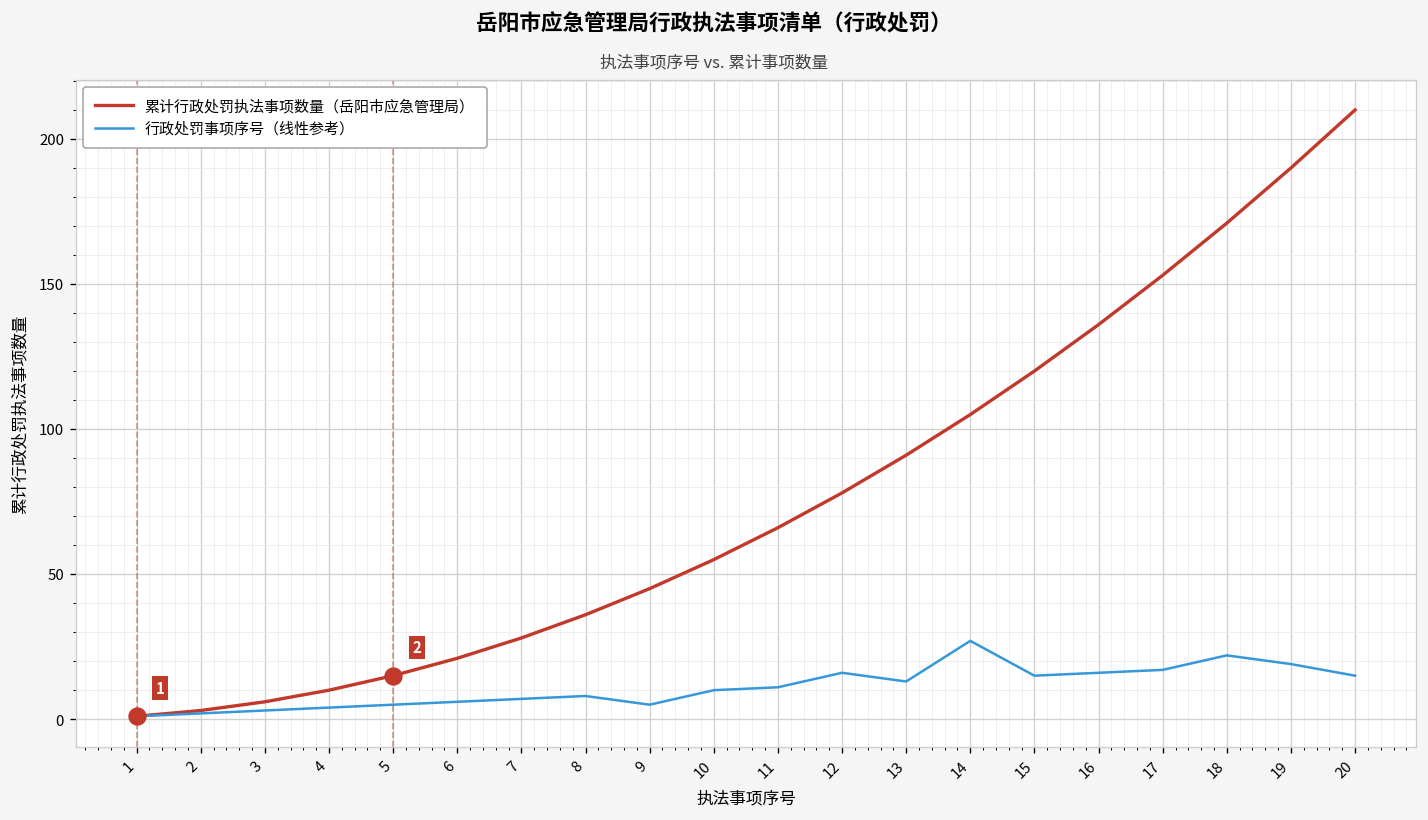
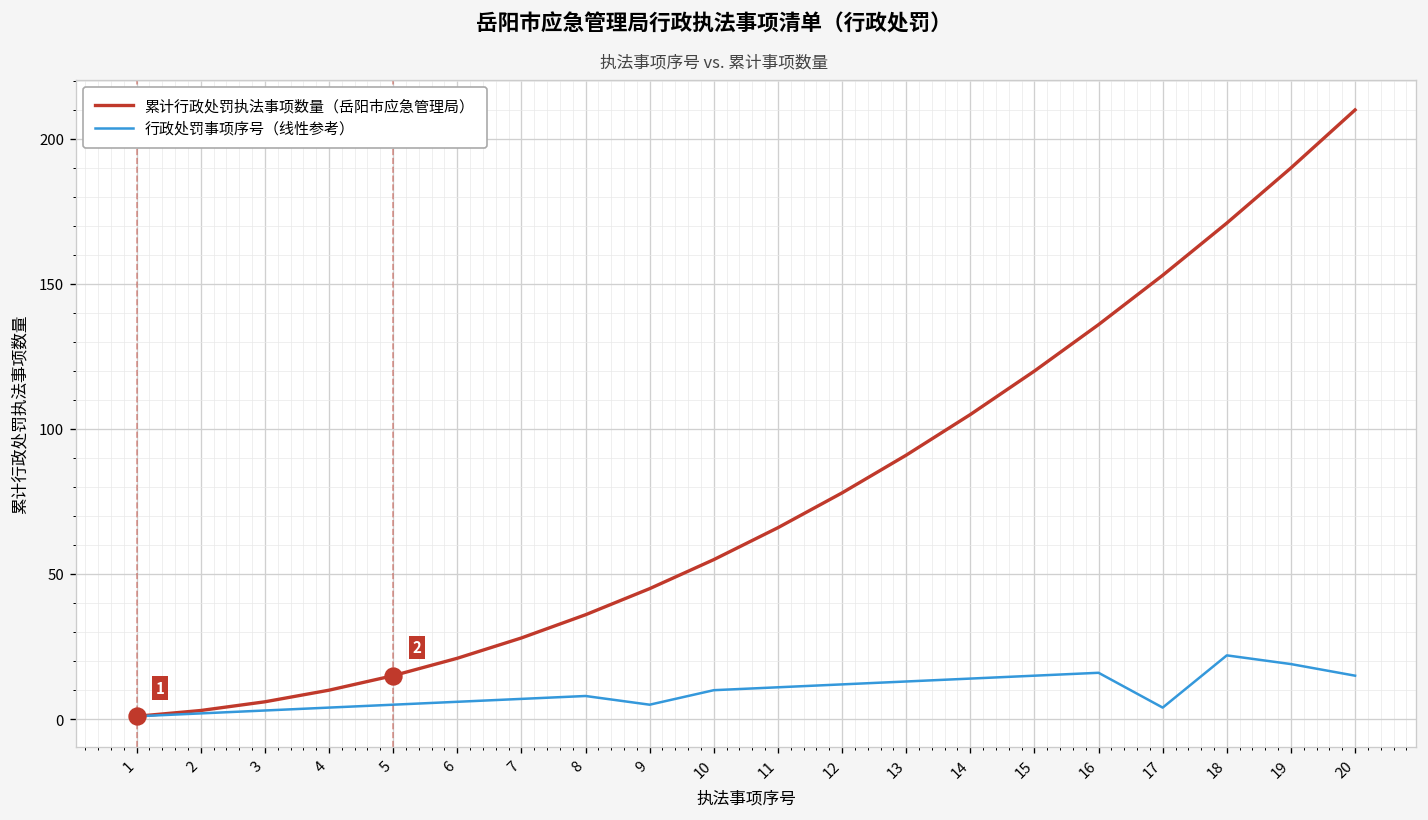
行政处罚事项序号（线性参考）, 12: 16 -> 12
行政处罚事项序号（线性参考）, 14: 27 -> 14
行政处罚事项序号（线性参考）, 17: 17 -> 4
